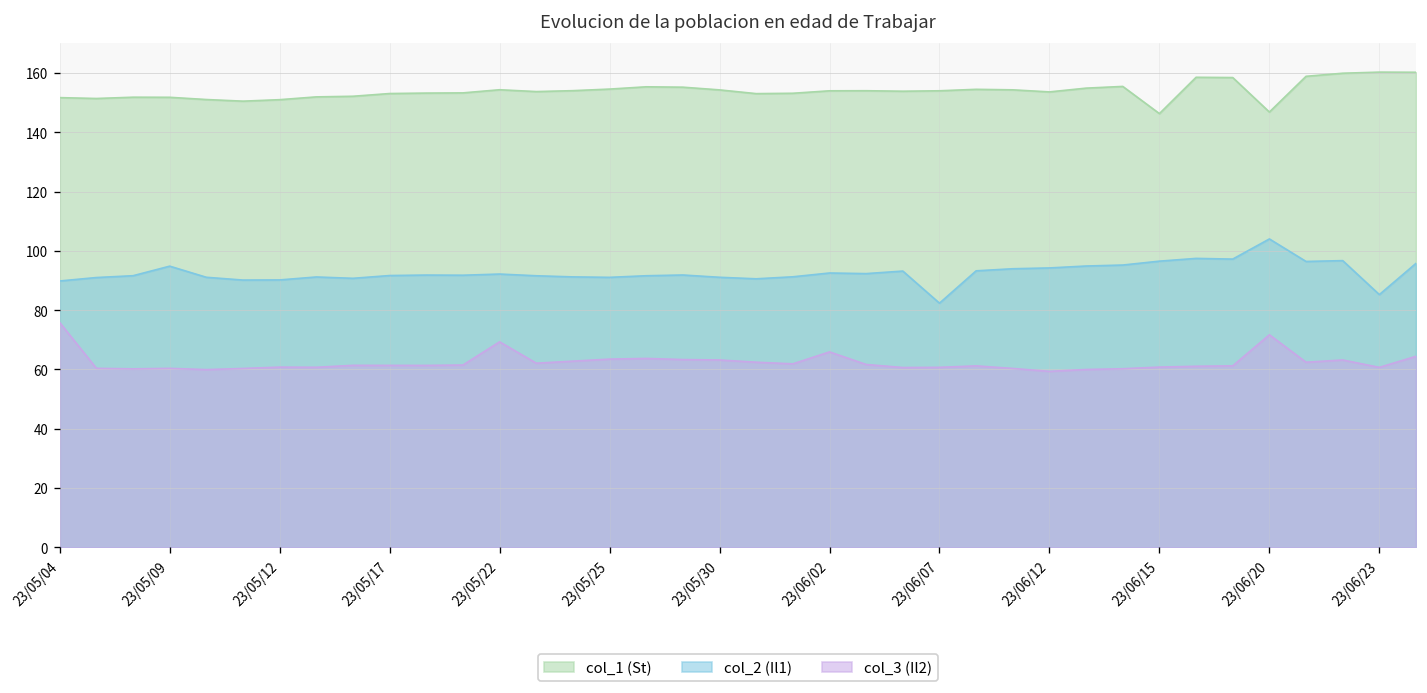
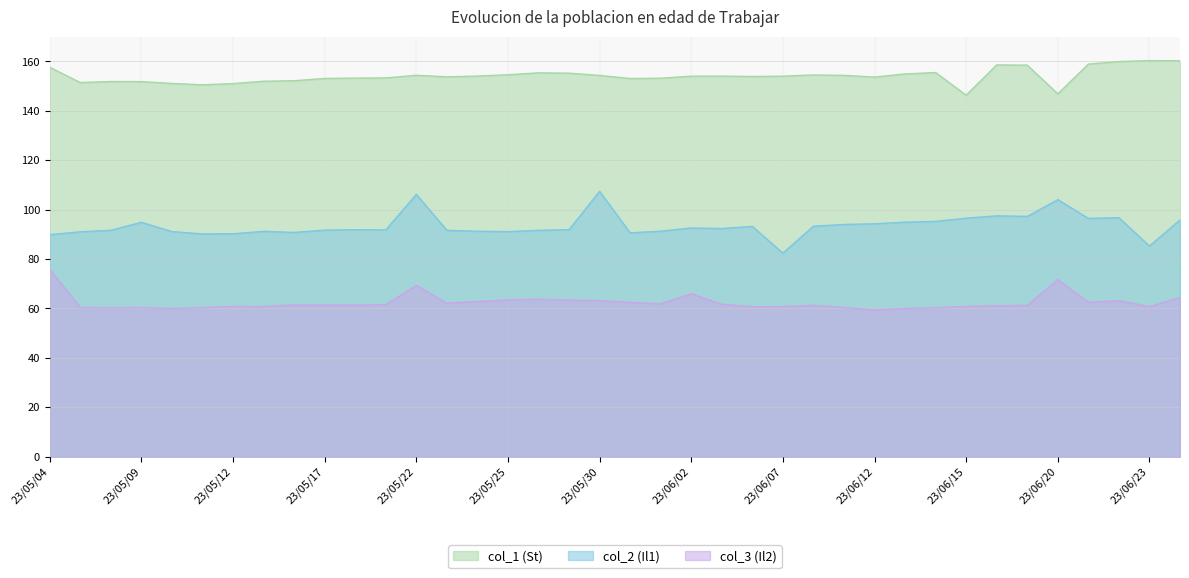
col_1 (St), 23/05/04: 152 -> 158
col_2 (Il1), 23/05/22: 92 -> 106
col_2 (Il1), 23/05/30: 91 -> 107
